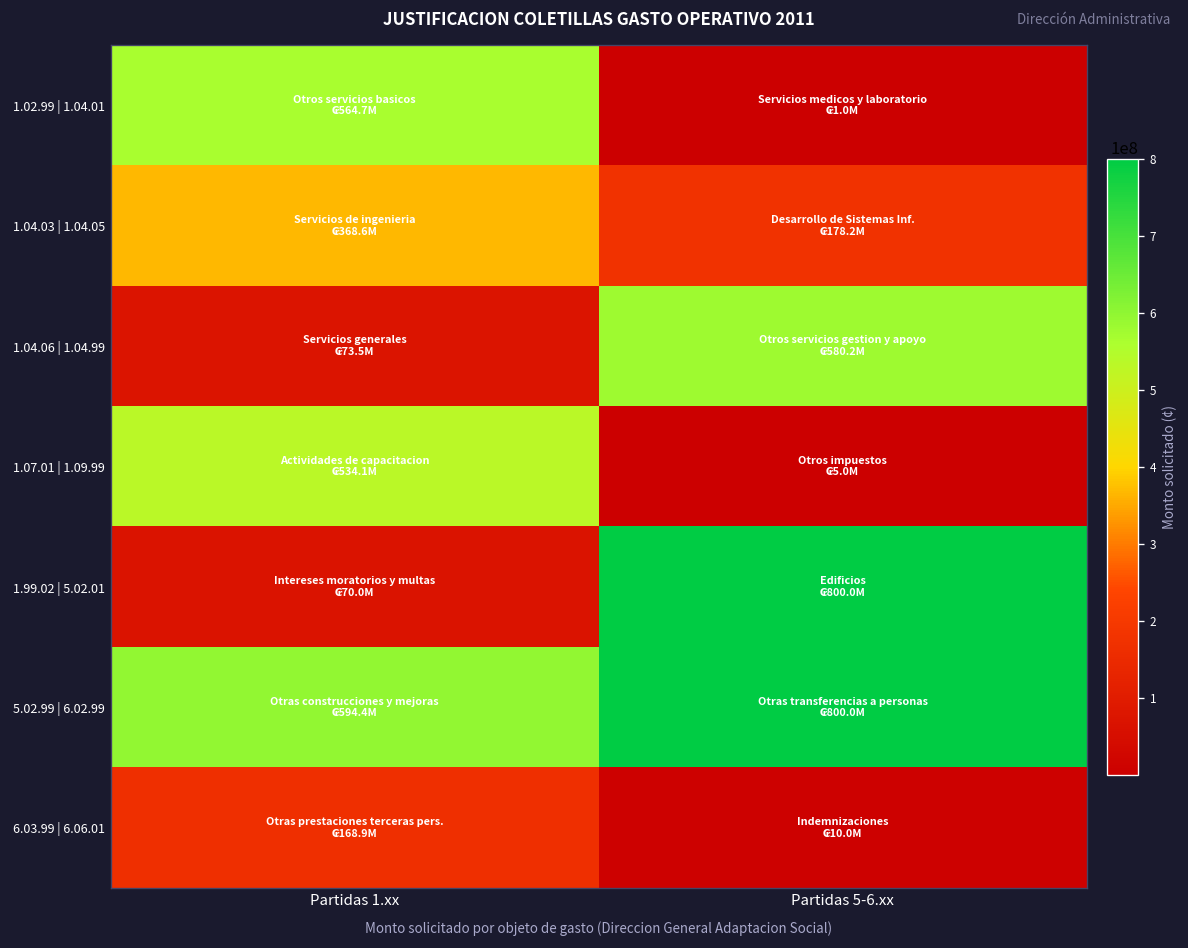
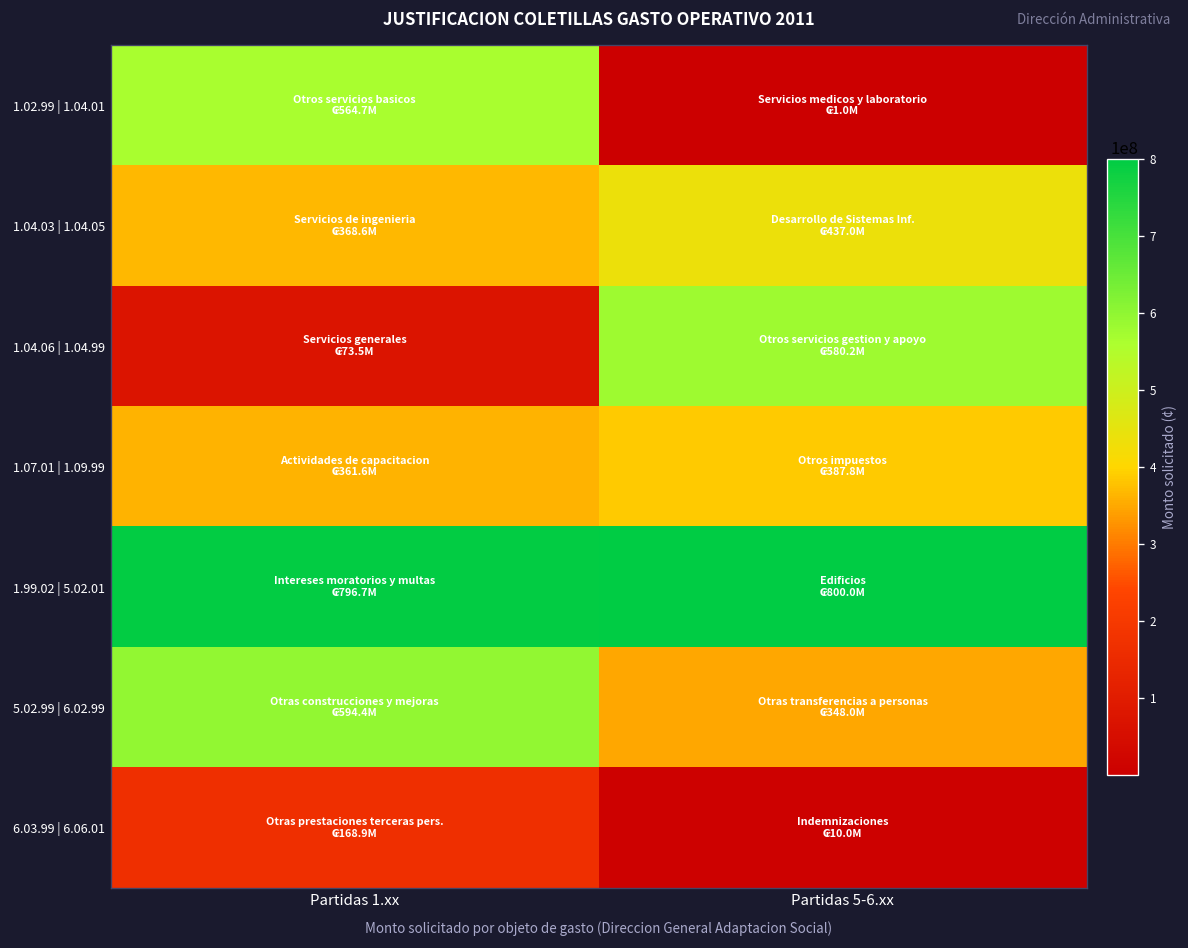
1.04.03 | 1.04.05, Partidas 5-6.xx: 178.2M -> 437.0M
1.07.01 | 1.09.99, Partidas 1.xx: 534.1M -> 361.6M
1.07.01 | 1.09.99, Partidas 5-6.xx: 5.0M -> 387.8M
1.99.02 | 5.02.01, Partidas 1.xx: 70.0M -> 796.7M
5.02.99 | 6.02.99, Partidas 5-6.xx: 800.0M -> 348.0M
